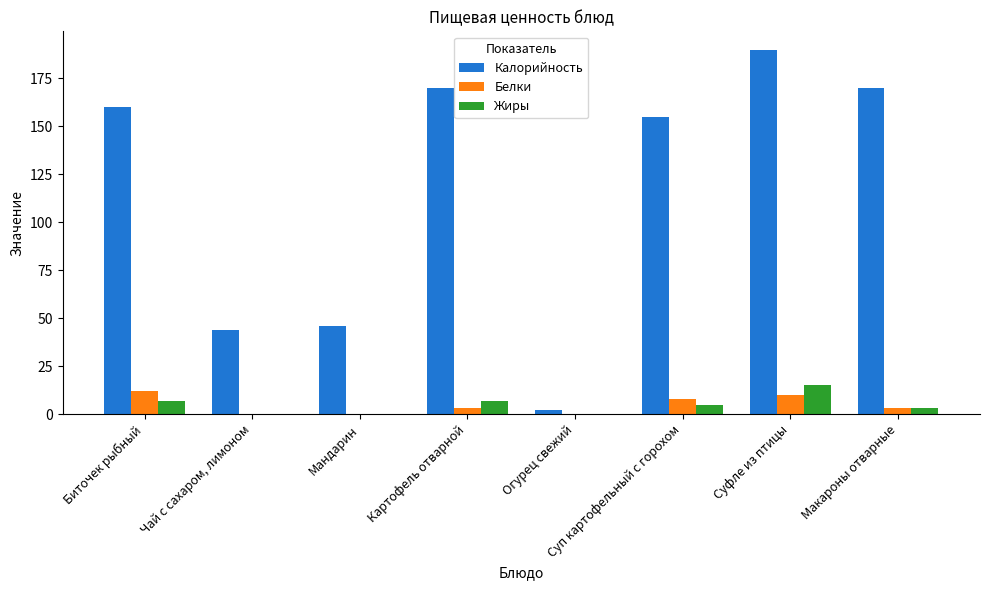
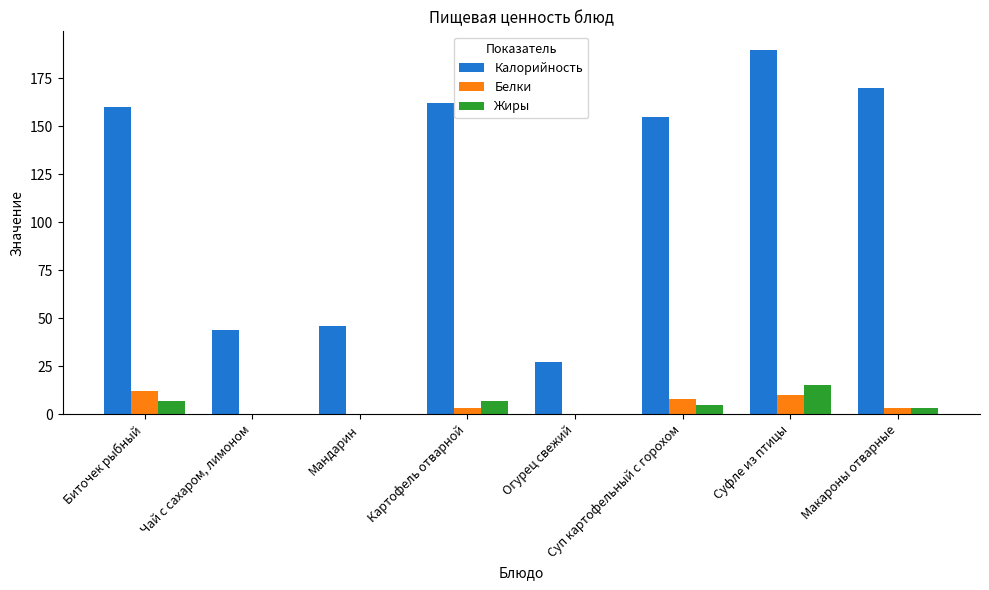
Калорийность, Картофель отварной: 170 -> 162
Калорийность, Огурец свежий: 2 -> 27
